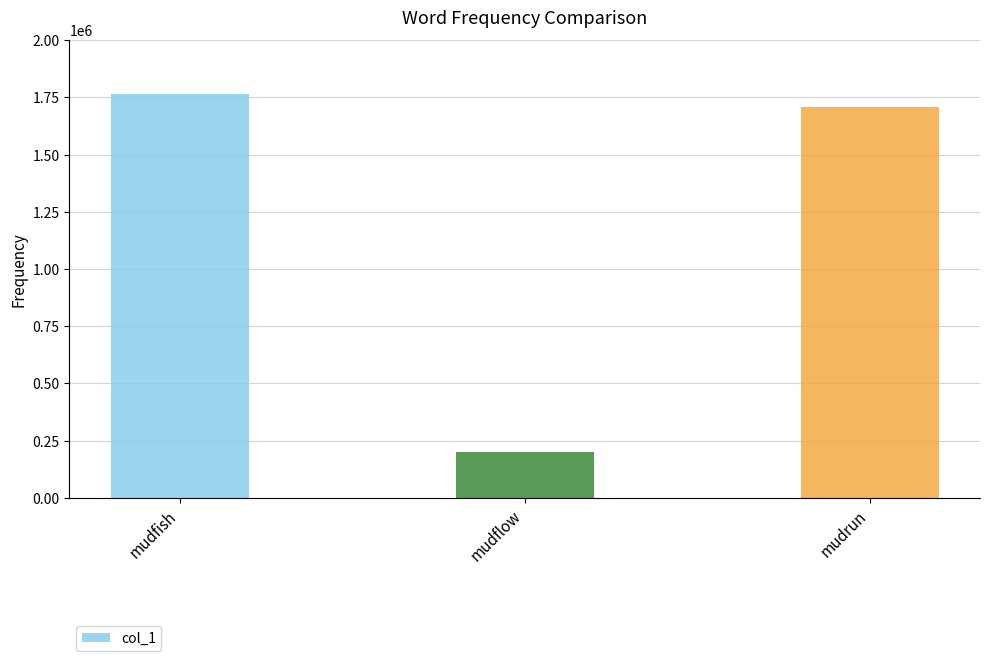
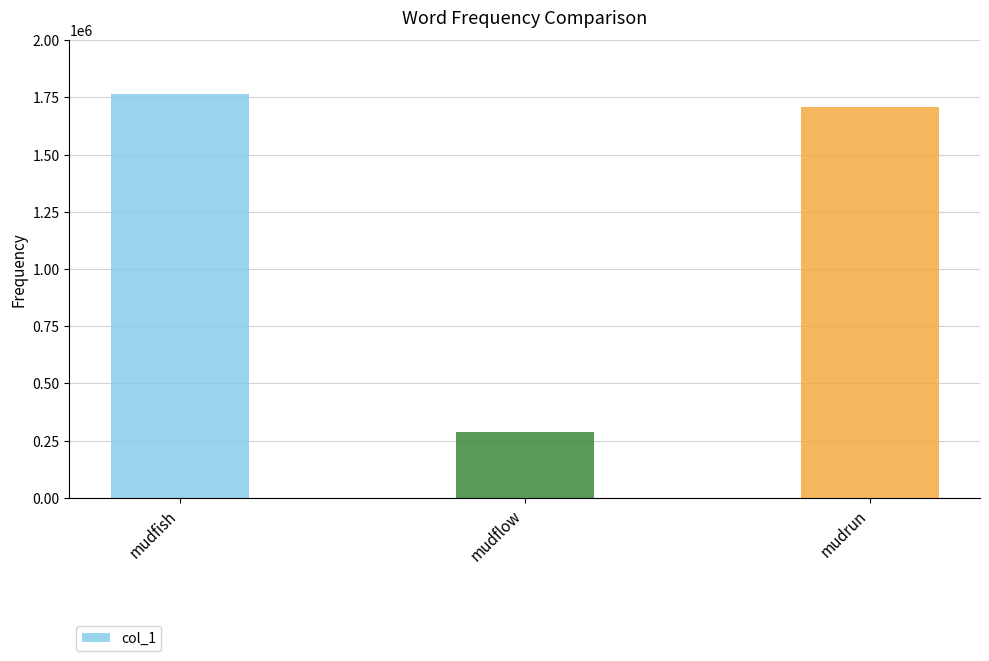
mudflow: 200000 -> 290000
